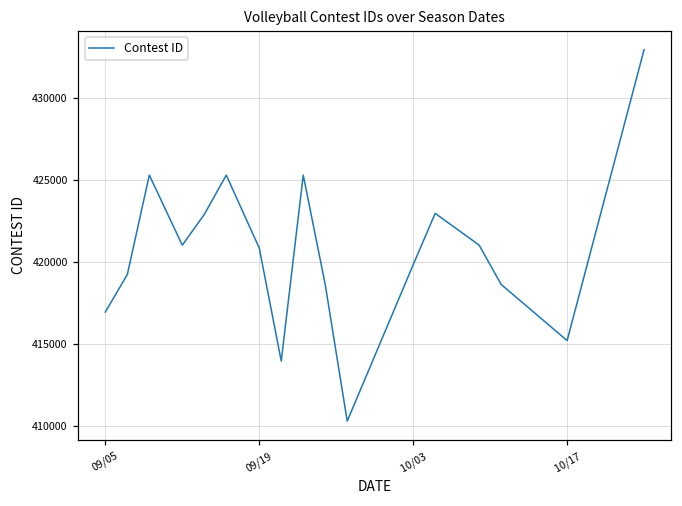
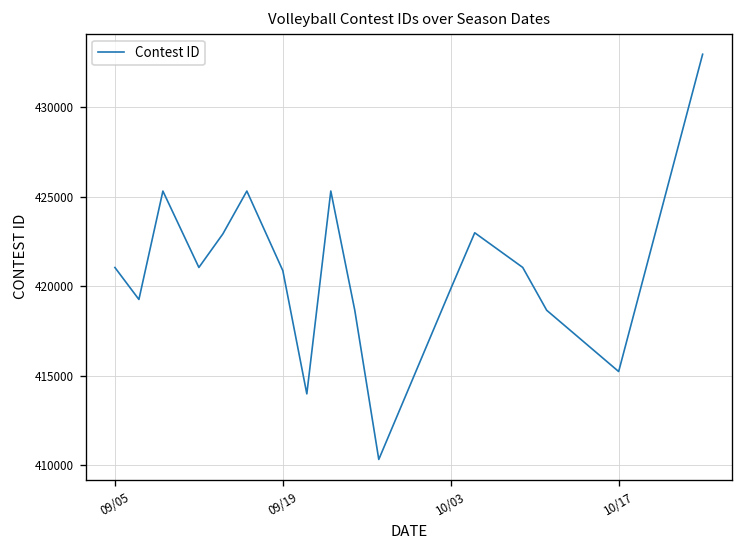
09/05: 417000 -> 421000
